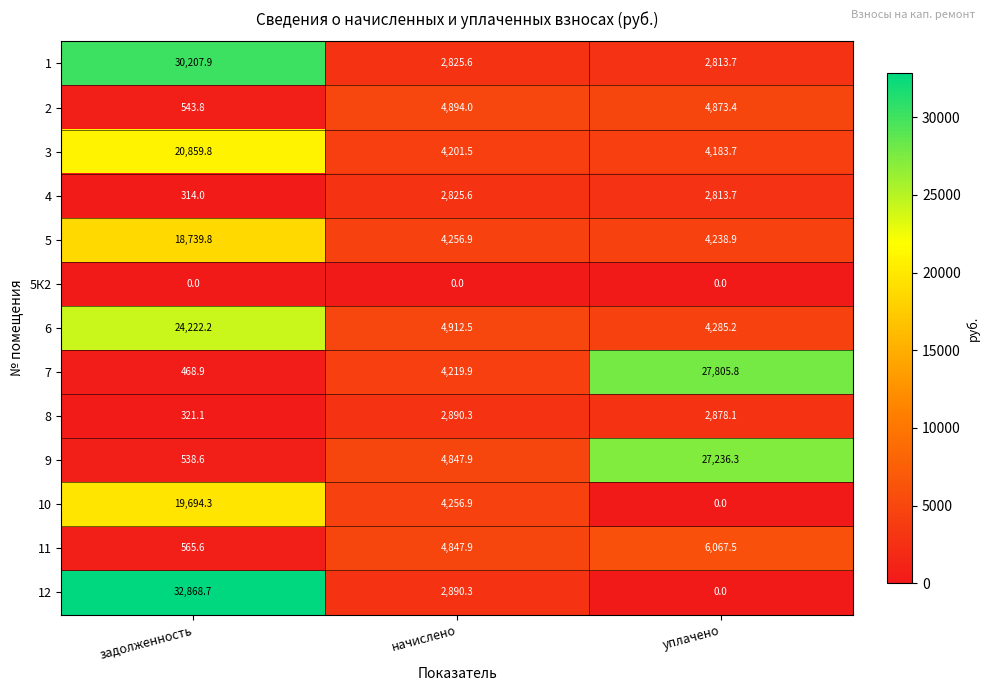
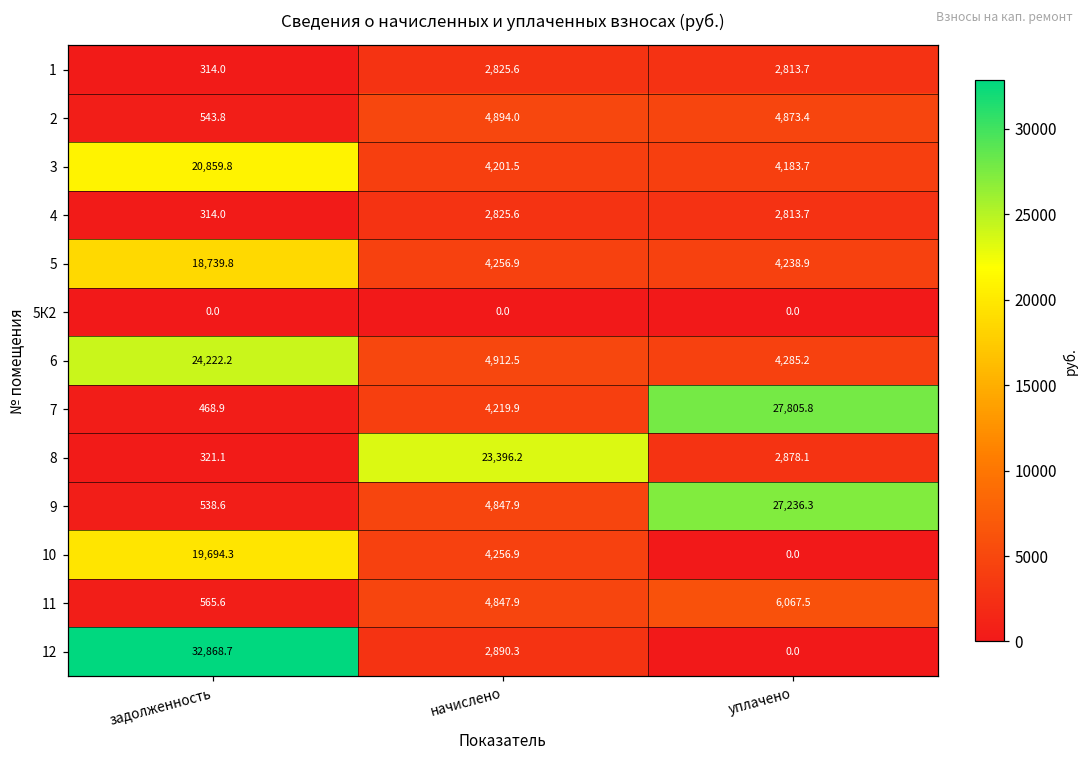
1, задолженность: 30,207.9 -> 314.0
8, начислено: 2,890.3 -> 23,396.2
